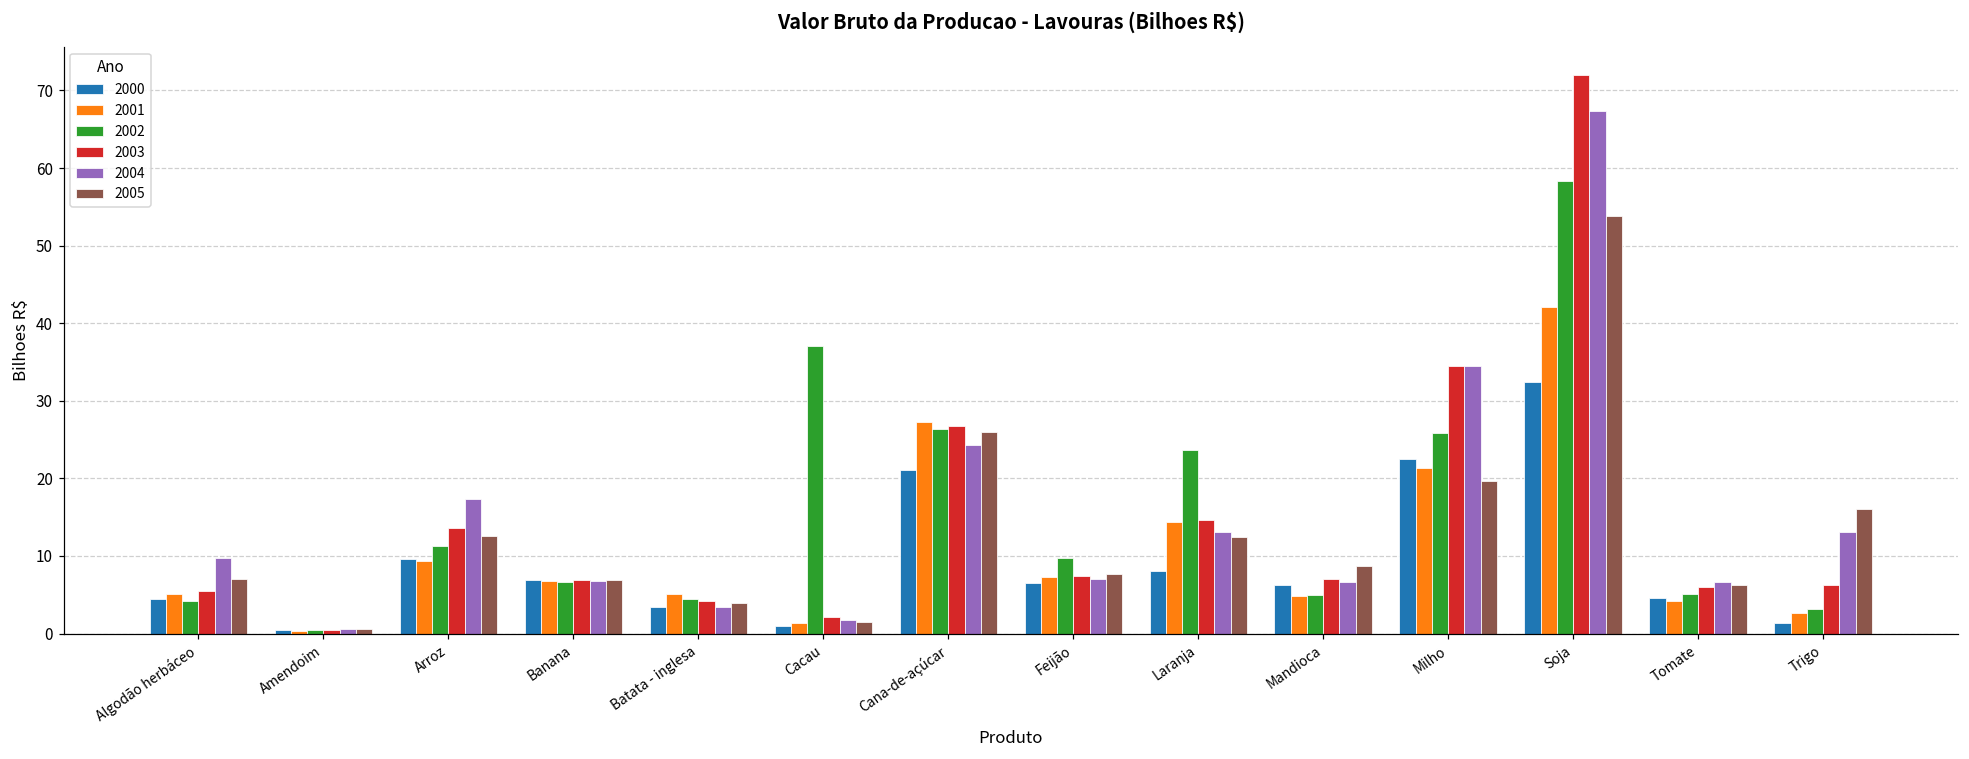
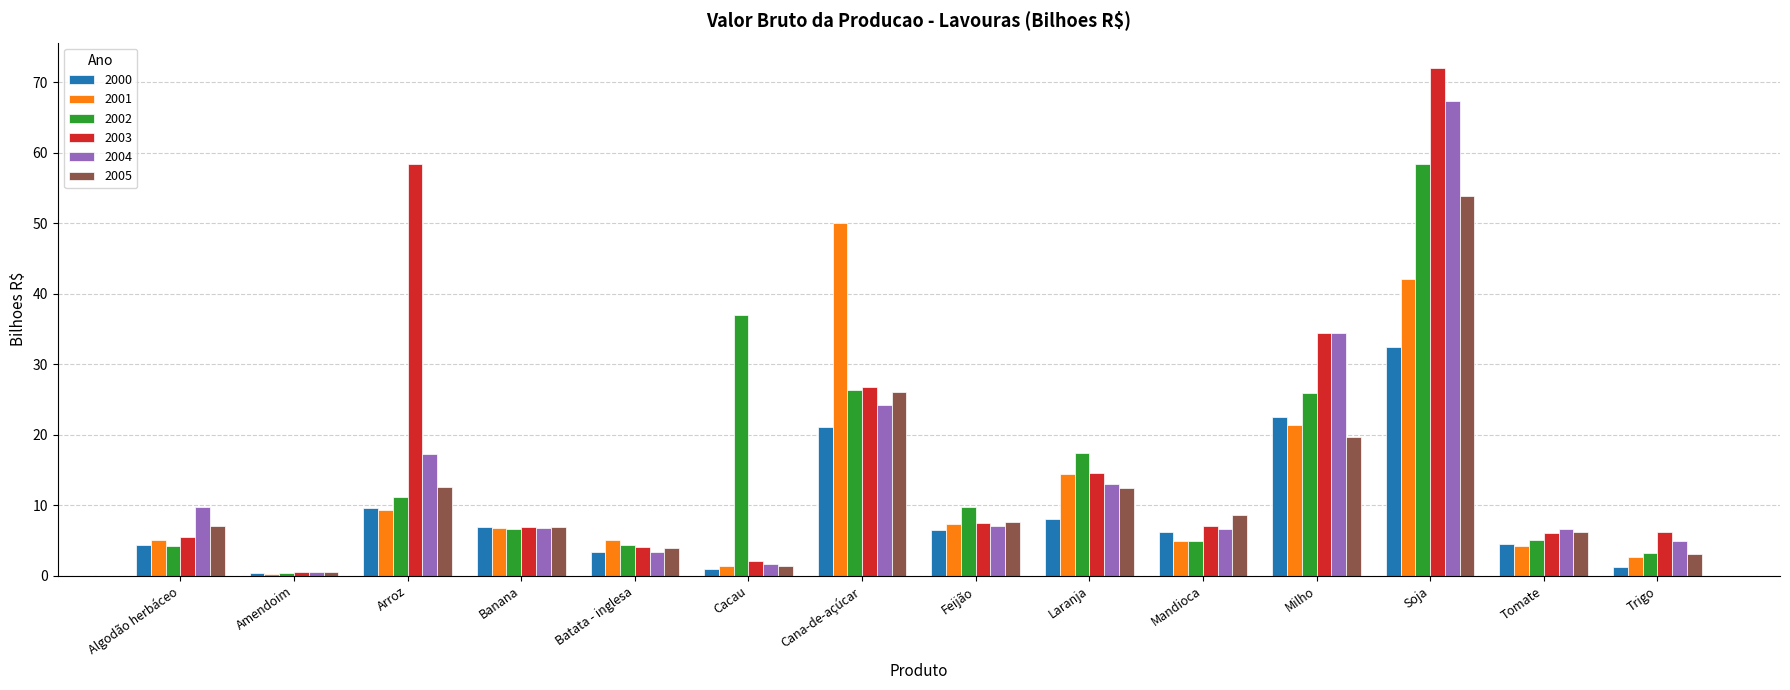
2003, Arroz: 14 -> 58
2001, Cana-de-açúcar: 27 -> 50
2002, Laranja: 24 -> 17
2004, Trigo: 13 -> 5
2005, Trigo: 16 -> 3
